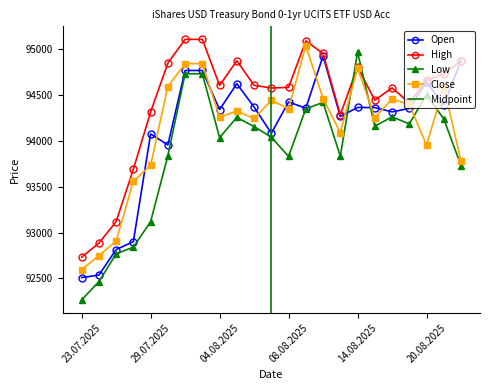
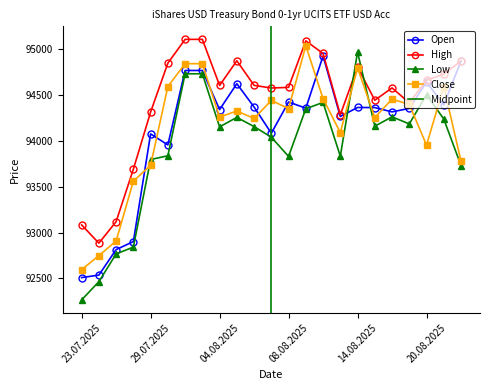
High, 23.07.2025: 92700 -> 93100
Low, 29.07.2025: 93100 -> 93800
Low, 04.08.2025: 94000 -> 94200
